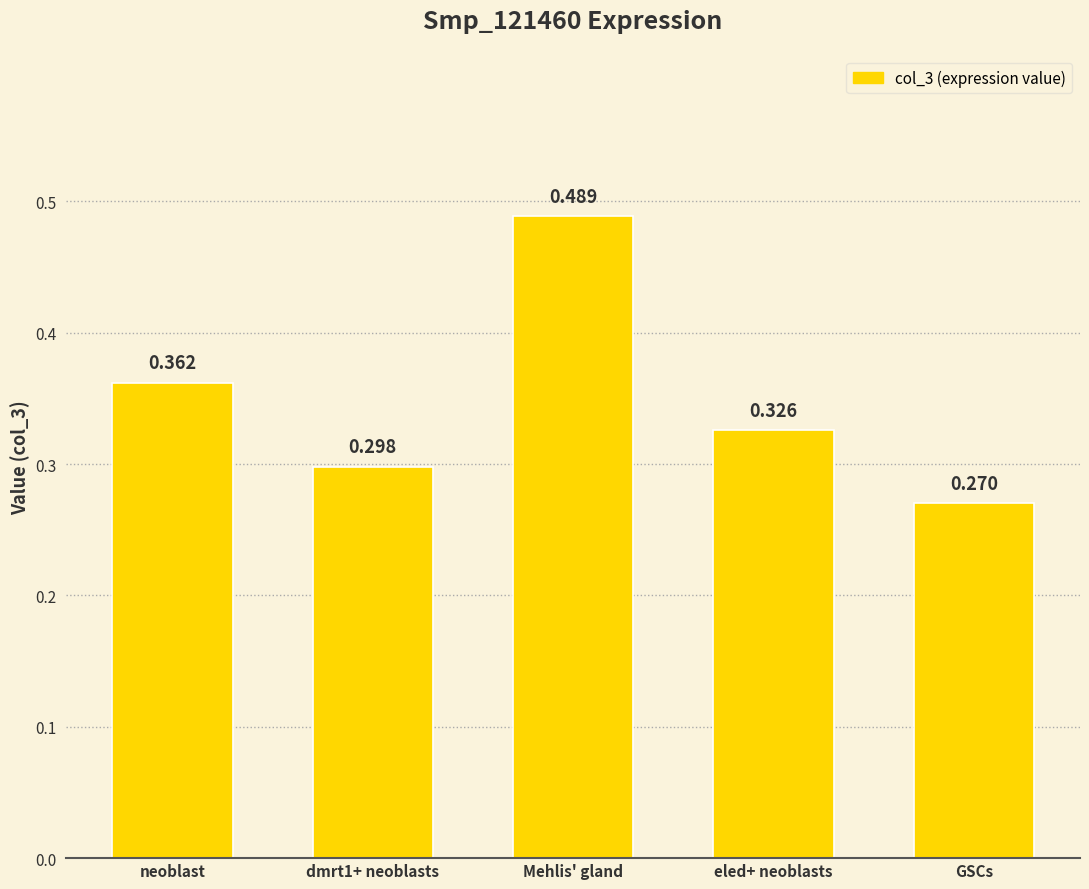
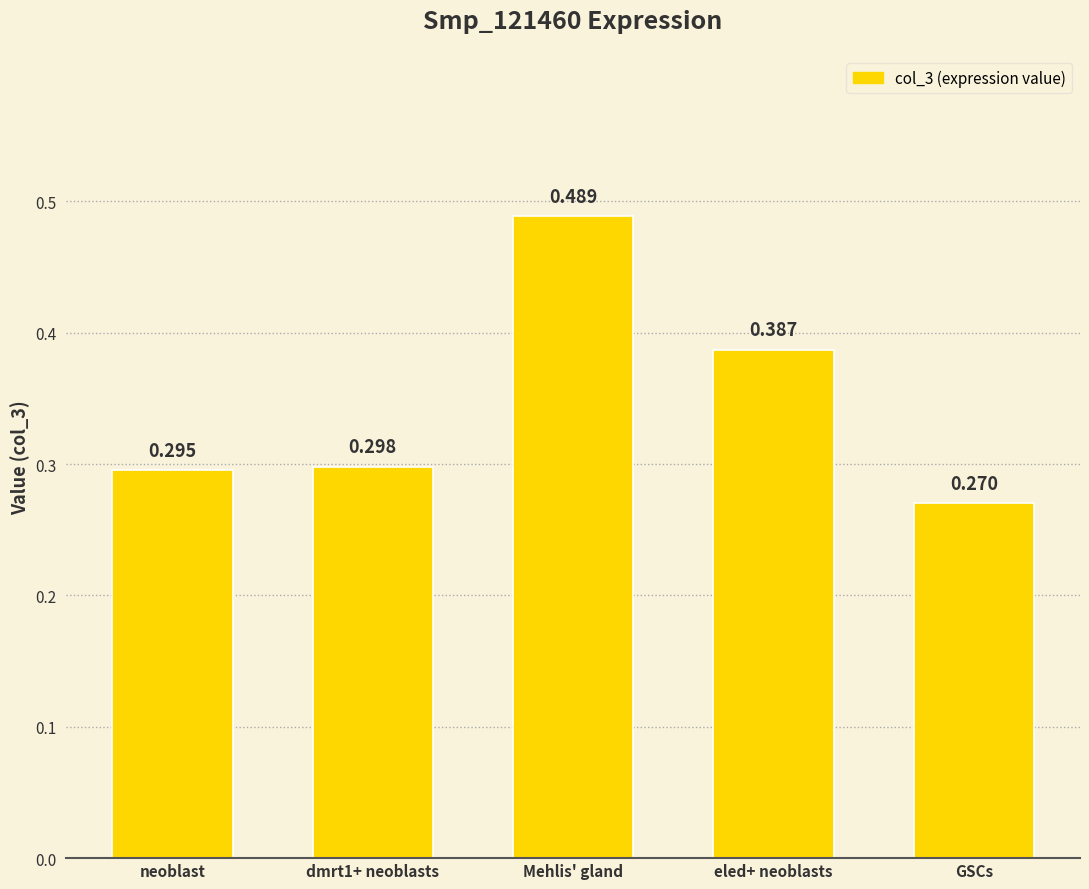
neoblast: 0.362 -> 0.295
eled+ neoblasts: 0.326 -> 0.387
